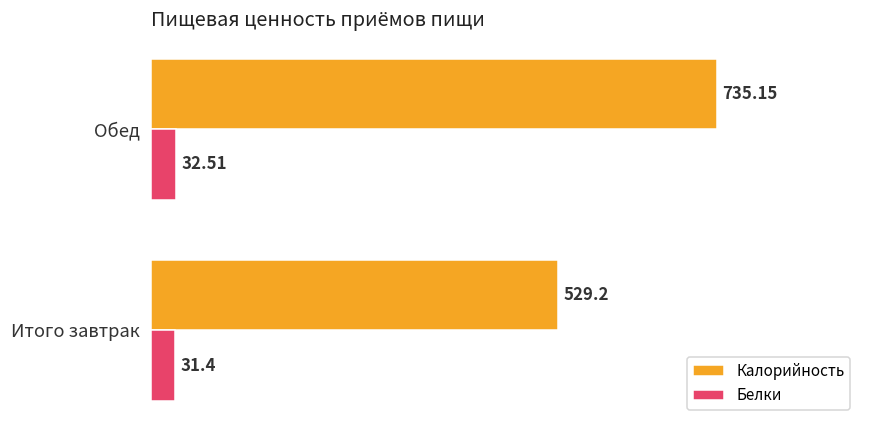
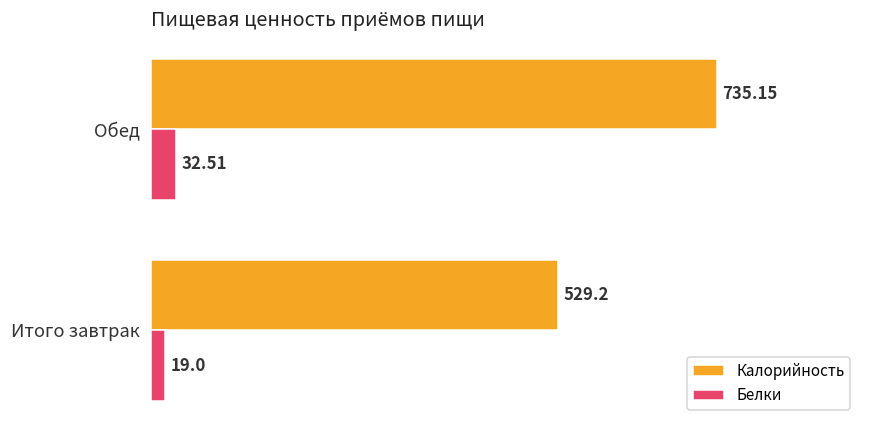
Белки, Итого завтрак: 31.4 -> 19.0
